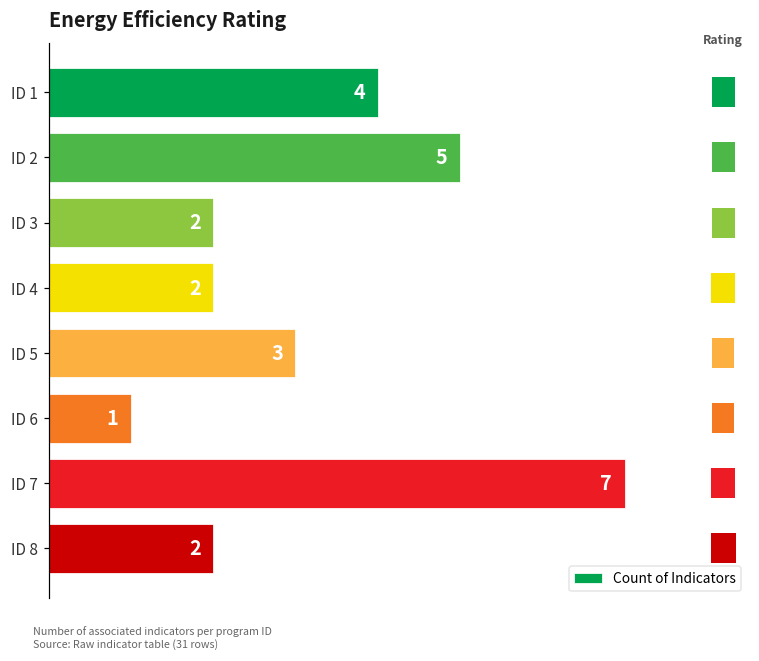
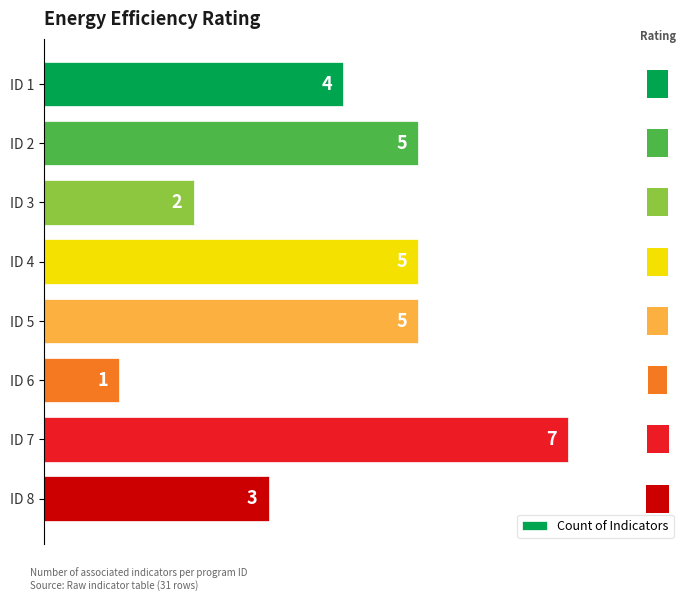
ID 4: 2 -> 5
ID 5: 3 -> 5
ID 8: 2 -> 3
